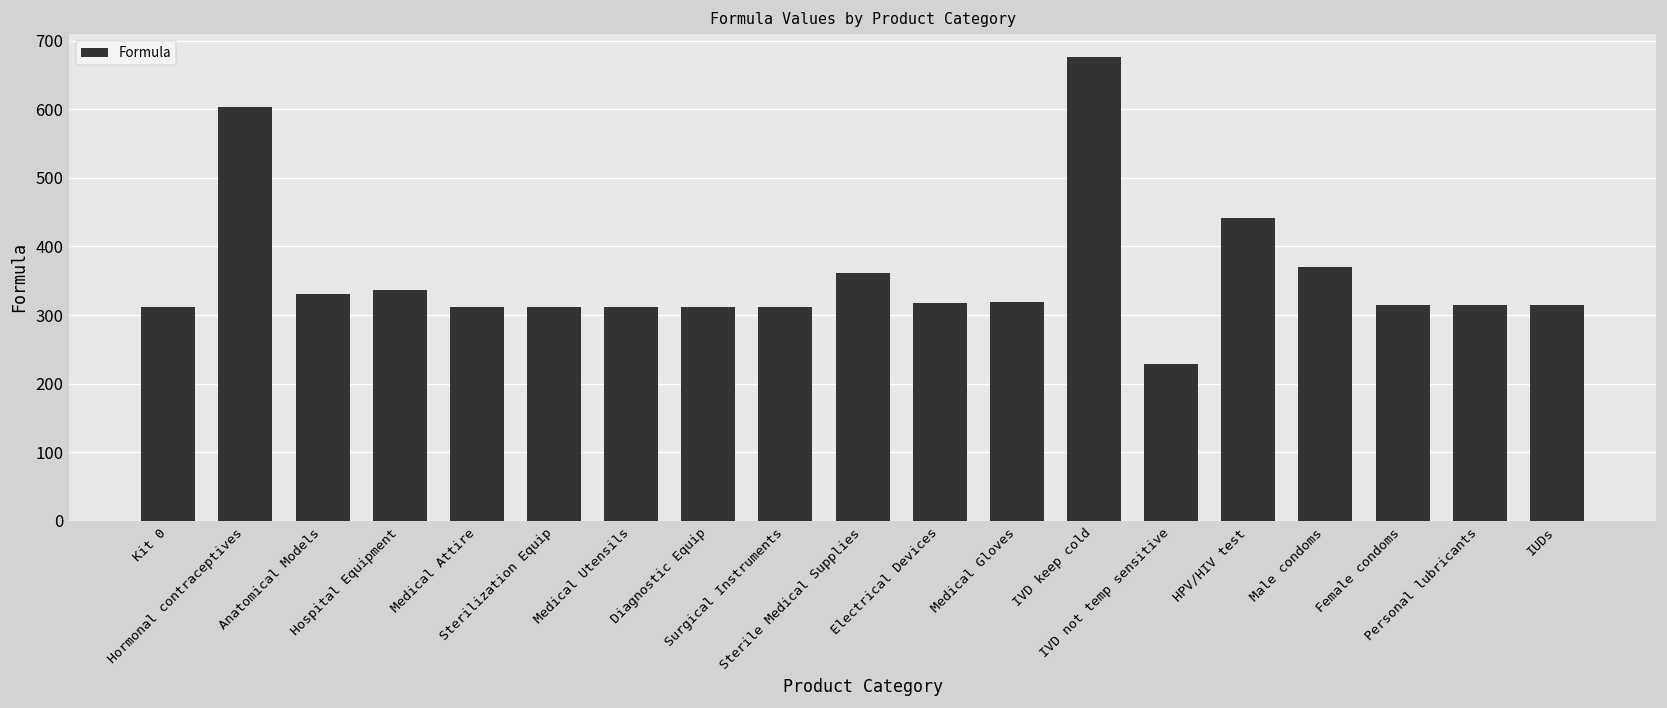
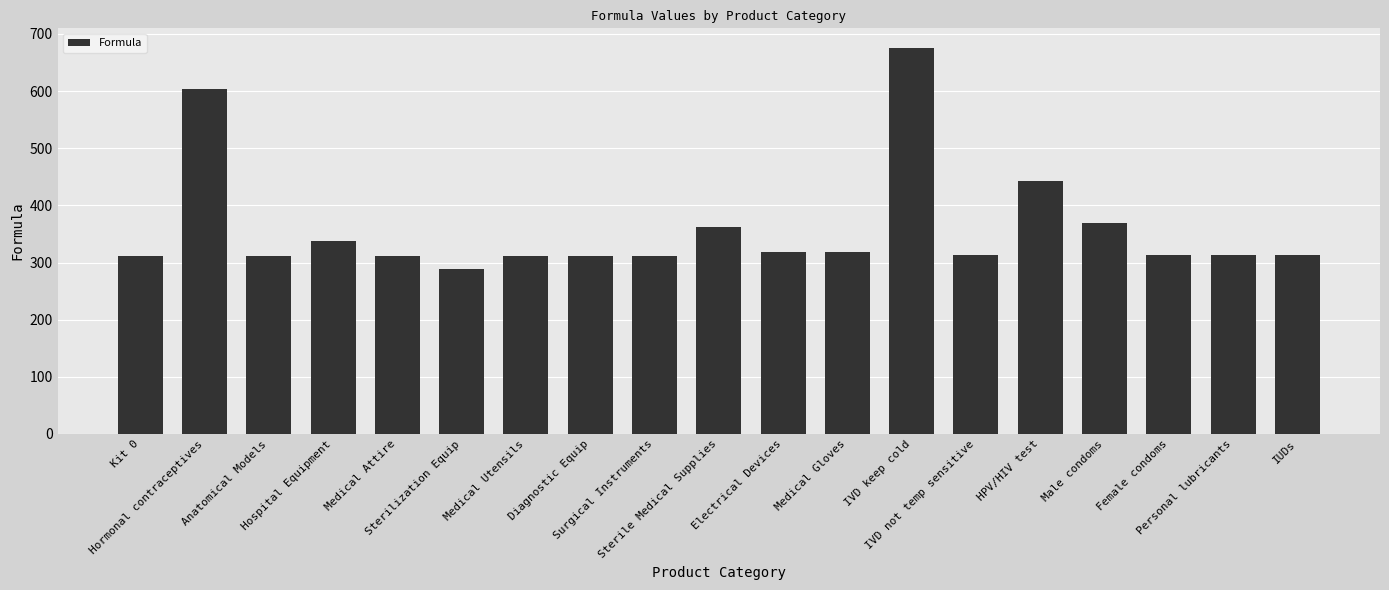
Anatomical Models: 330 -> 310
Sterilization Equip: 310 -> 290
IVD not temp sensitive: 230 -> 310
